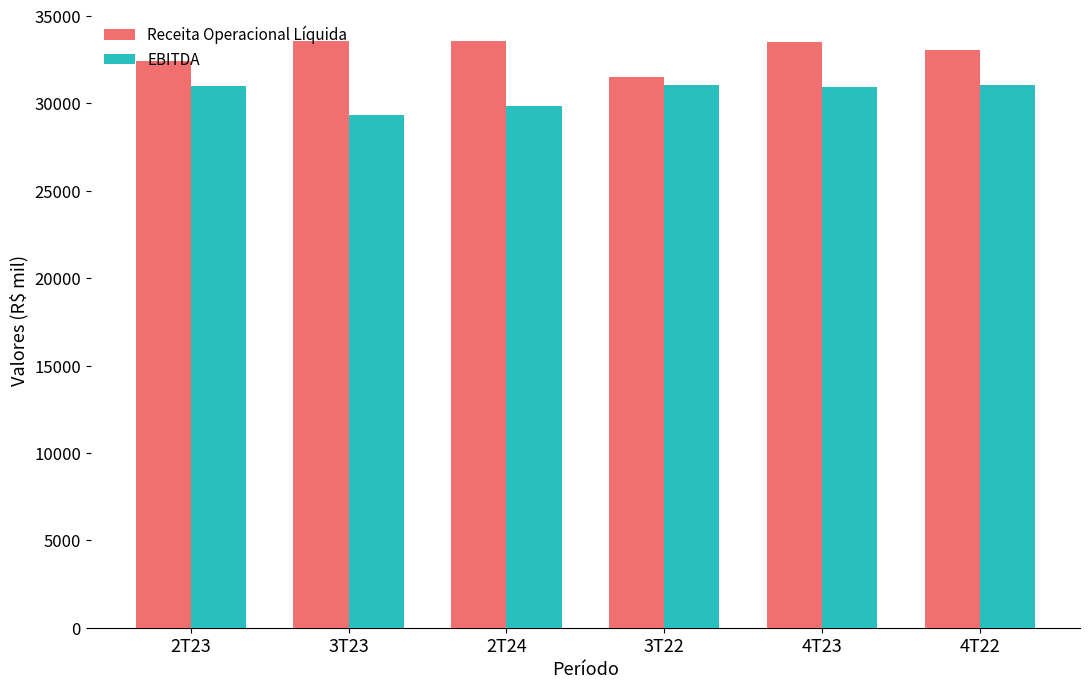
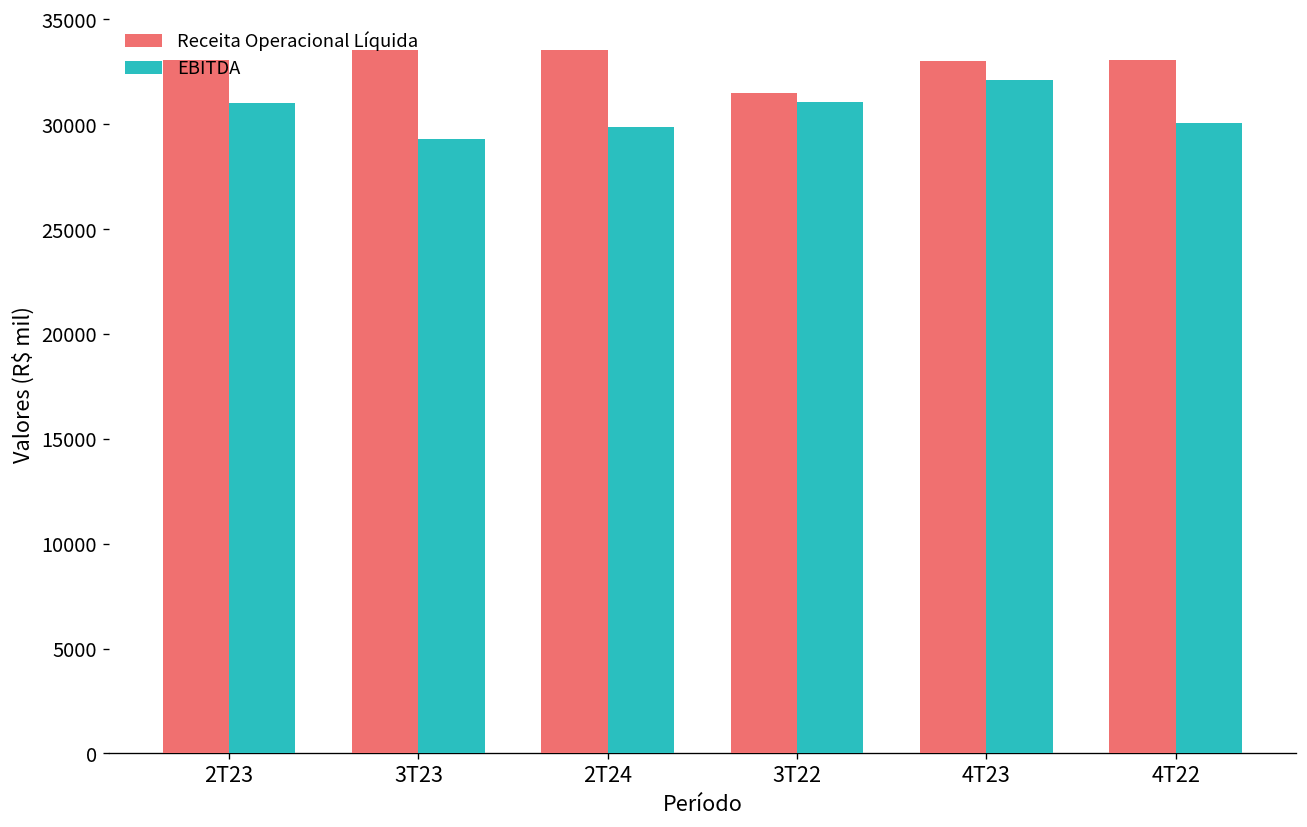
Receita Operacional Líquida, 2T23: 32400 -> 33100
Receita Operacional Líquida, 4T23: 33500 -> 33000
EBITDA, 4T23: 30900 -> 32100
EBITDA, 4T22: 31000 -> 30100
